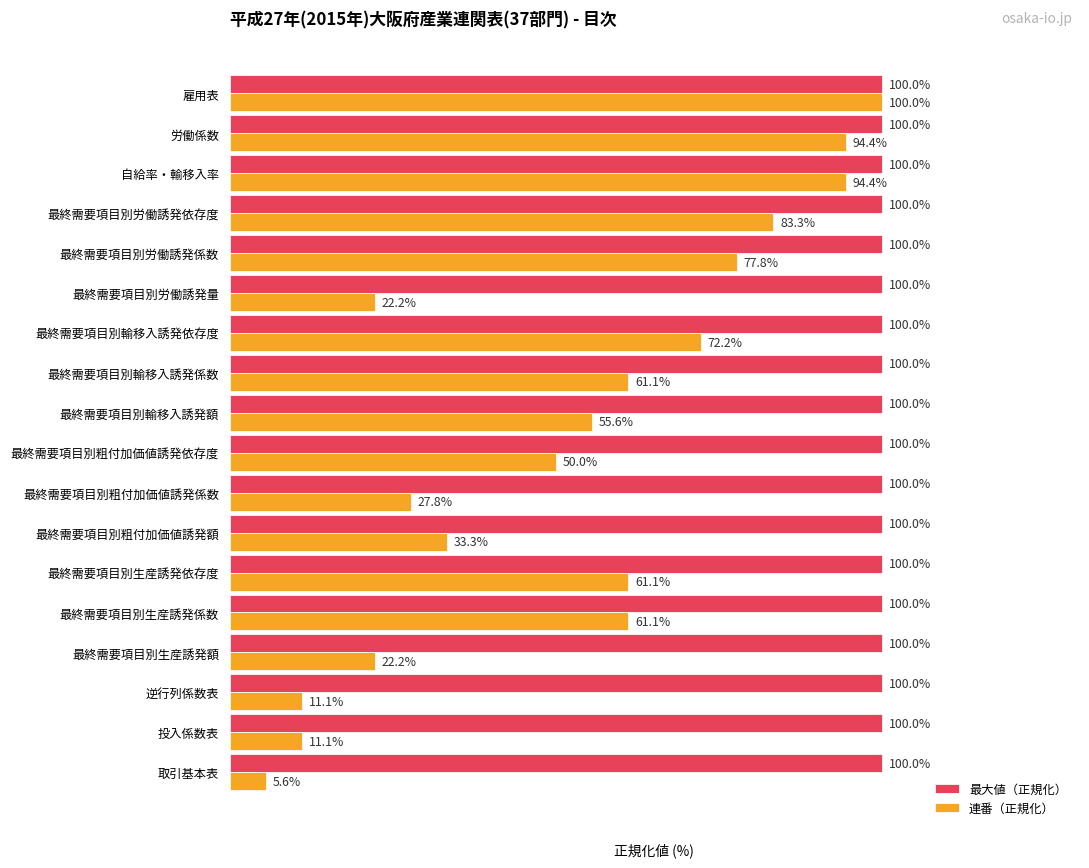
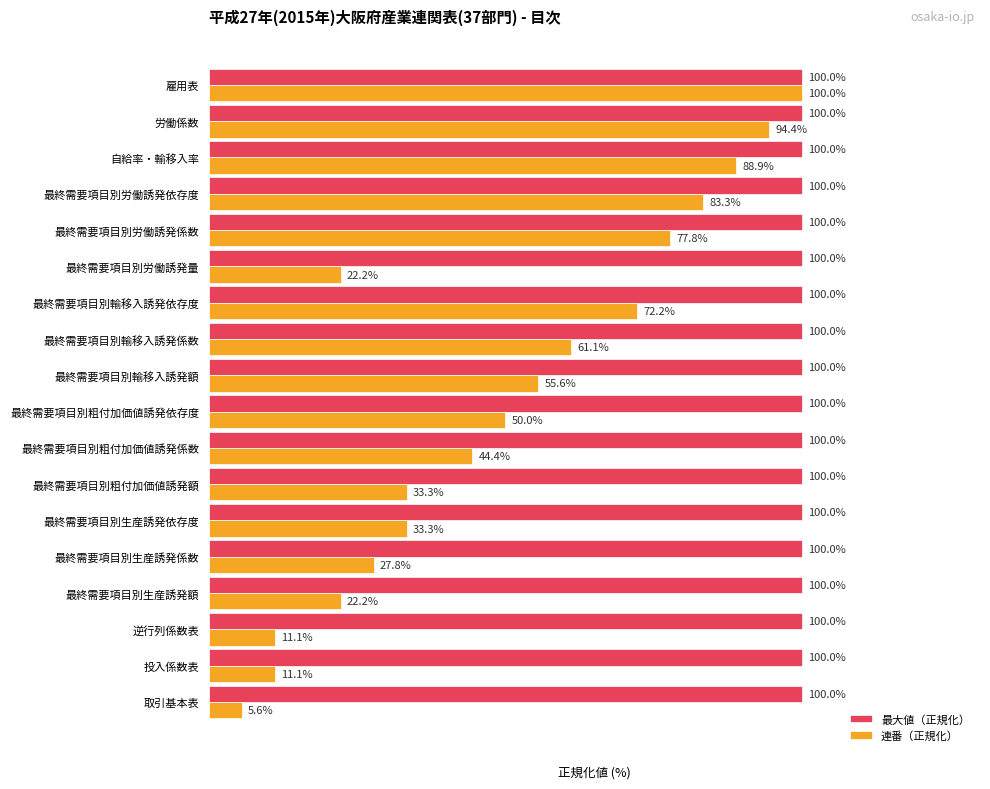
連番（正規化）, 自給率・輸移入率: 94.4% -> 88.9%
連番（正規化）, 最終需要項目別粗付加価値誘発係数: 27.8% -> 44.4%
連番（正規化）, 最終需要項目別生産誘発依存度: 61.1% -> 33.3%
連番（正規化）, 最終需要項目別生産誘発係数: 61.1% -> 27.8%
